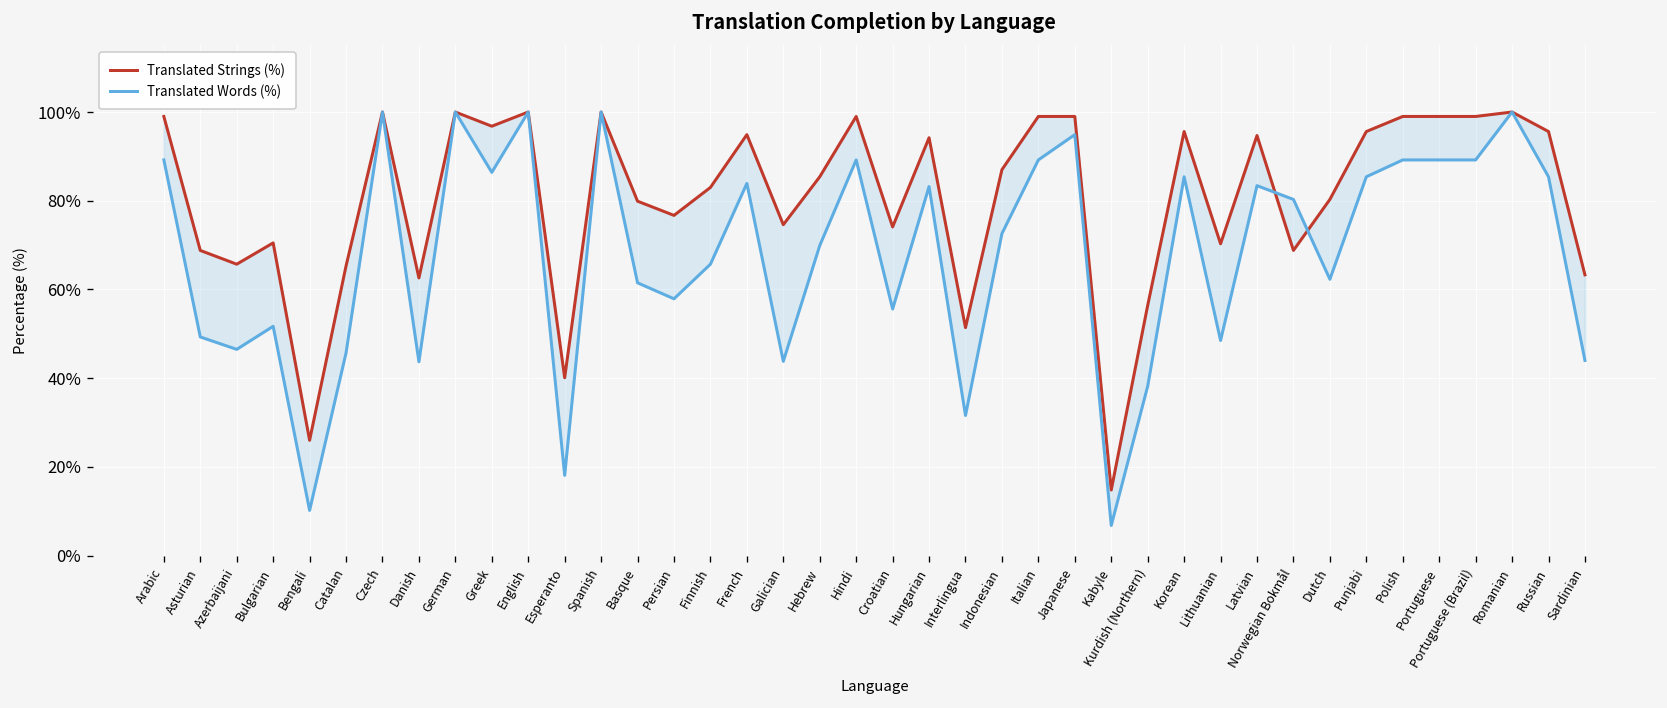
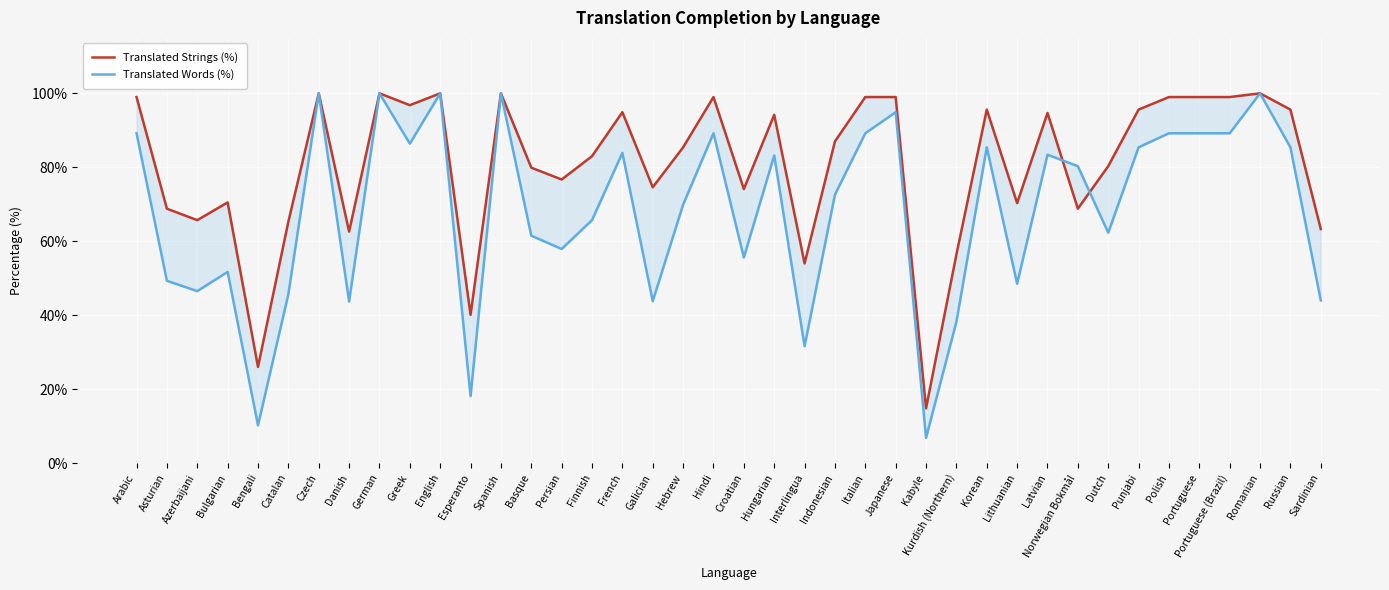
Translated Strings (%), Interlingua: 51% -> 54%
